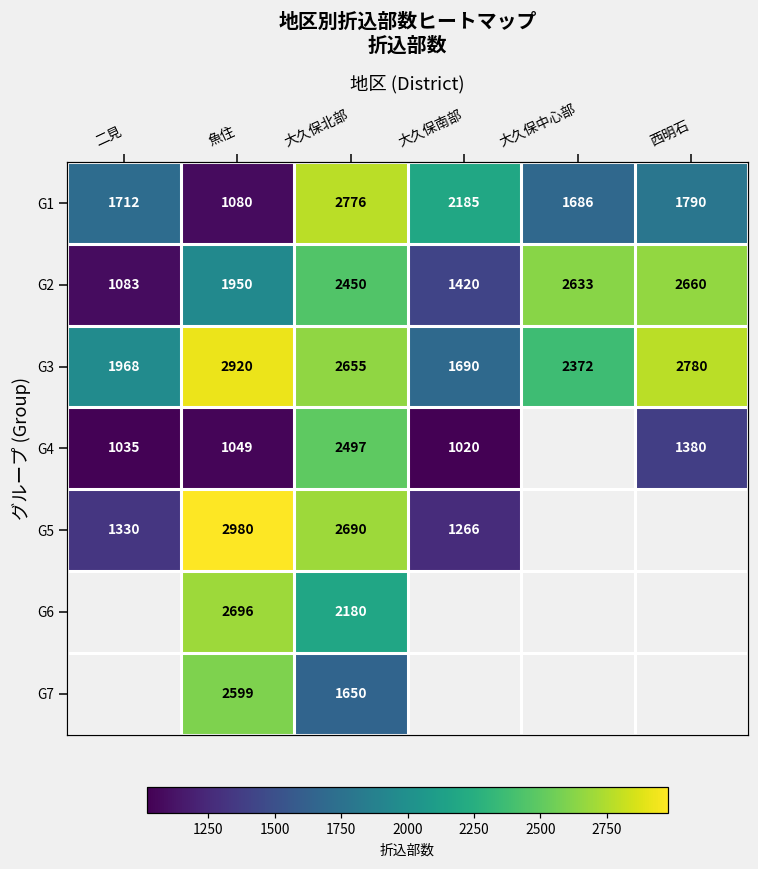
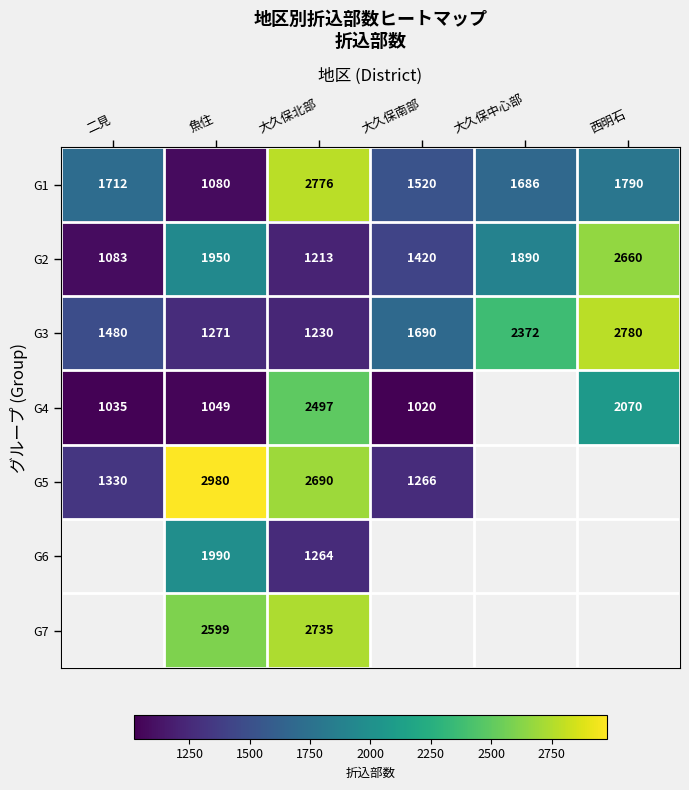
G1, 大久保南部: 2185 -> 1520
G2, 大久保北部: 2450 -> 1213
G2, 大久保中心部: 2633 -> 1890
G3, 二見: 1968 -> 1480
G3, 魚住: 2920 -> 1271
G3, 大久保北部: 2655 -> 1230
G4, 西明石: 1380 -> 2070
G6, 魚住: 2696 -> 1990
G6, 大久保北部: 2180 -> 1264
G7, 大久保北部: 1650 -> 2735
